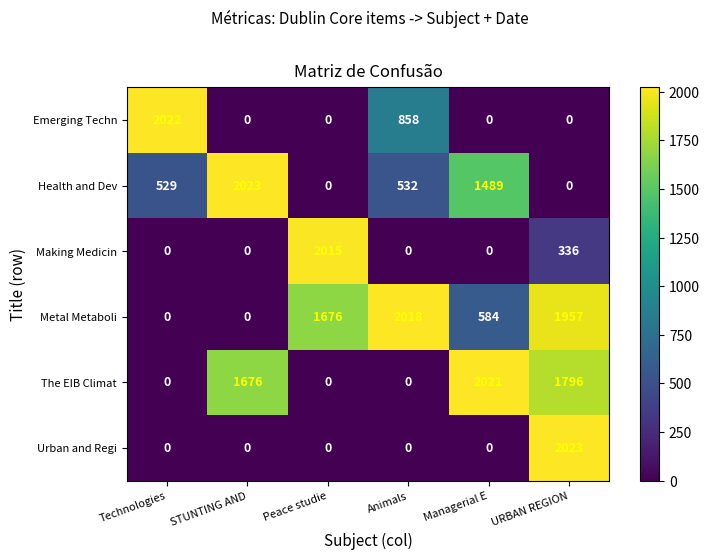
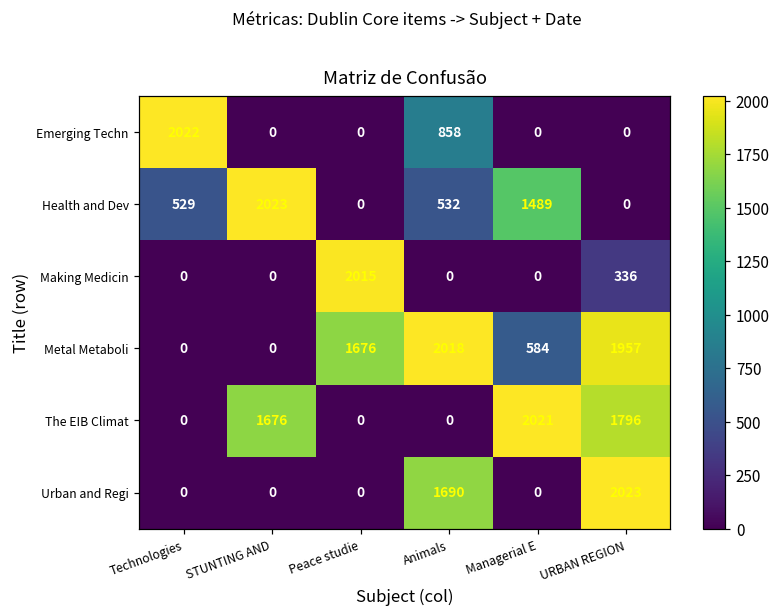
Urban and Regi, Animals: 0 -> 1690
